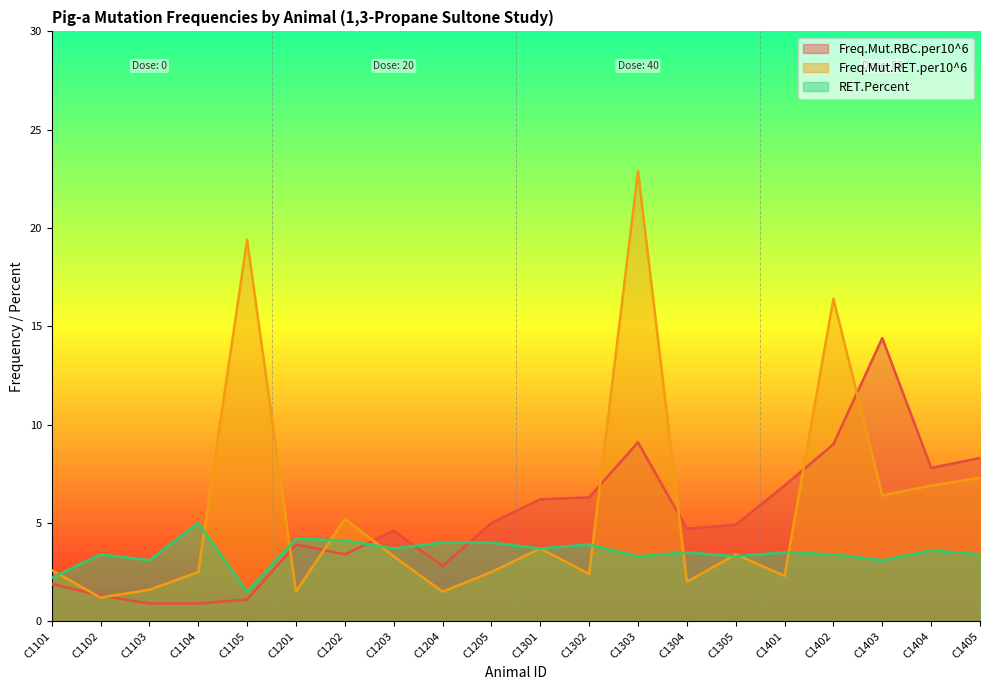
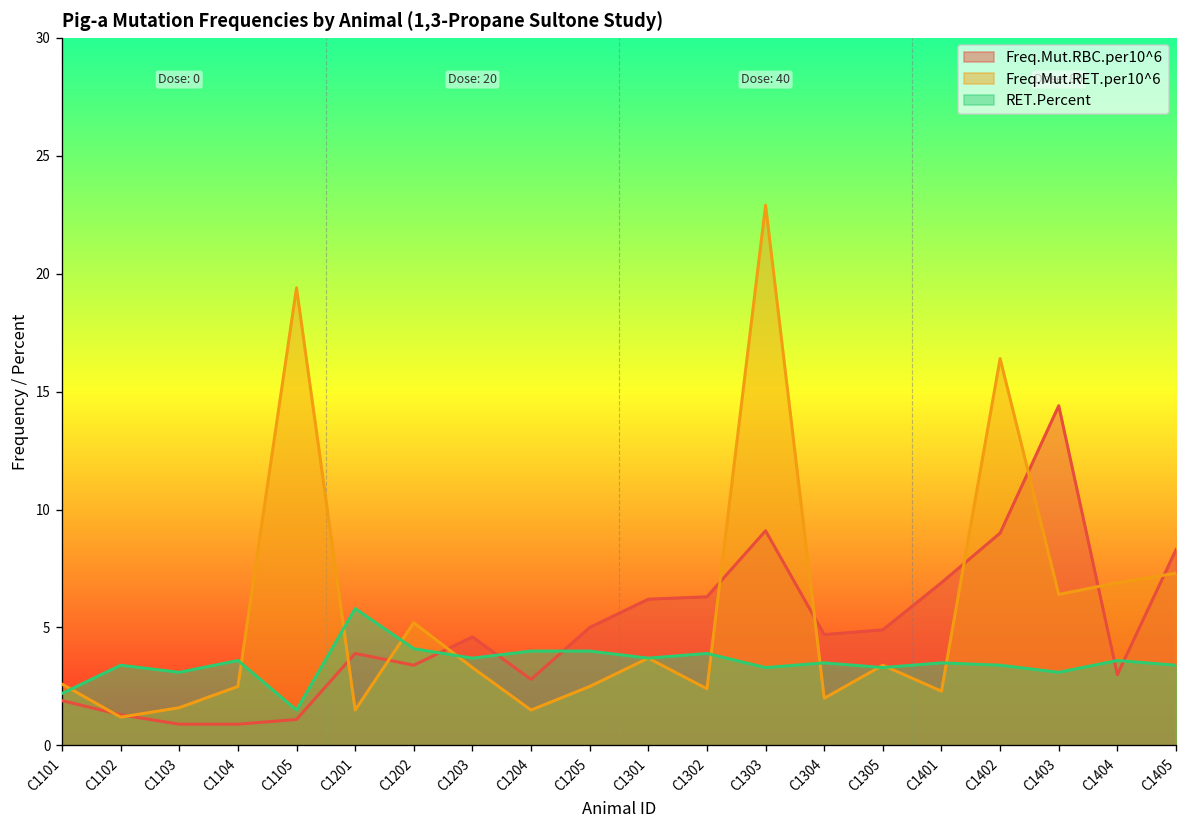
RET.Percent, C1104: 5.0 -> 3.6
RET.Percent, C1201: 4.2 -> 5.8
Freq.Mut.RBC.per10^6, C1404: 7.8 -> 3.0
